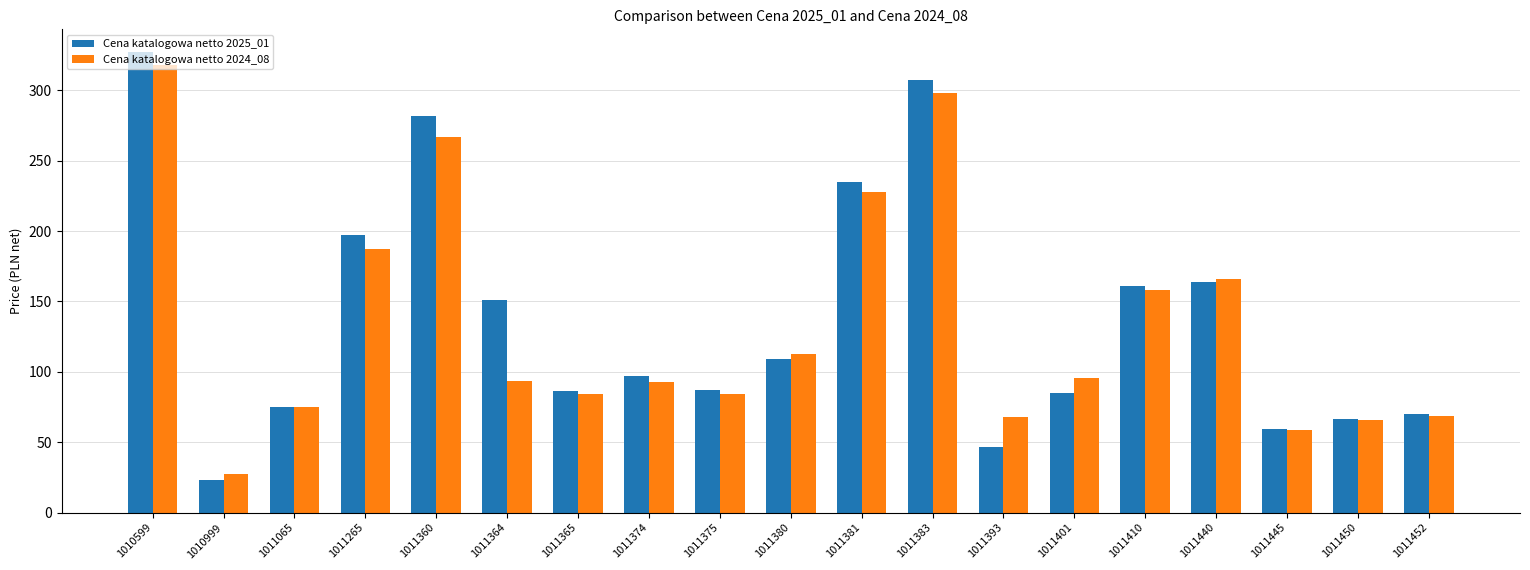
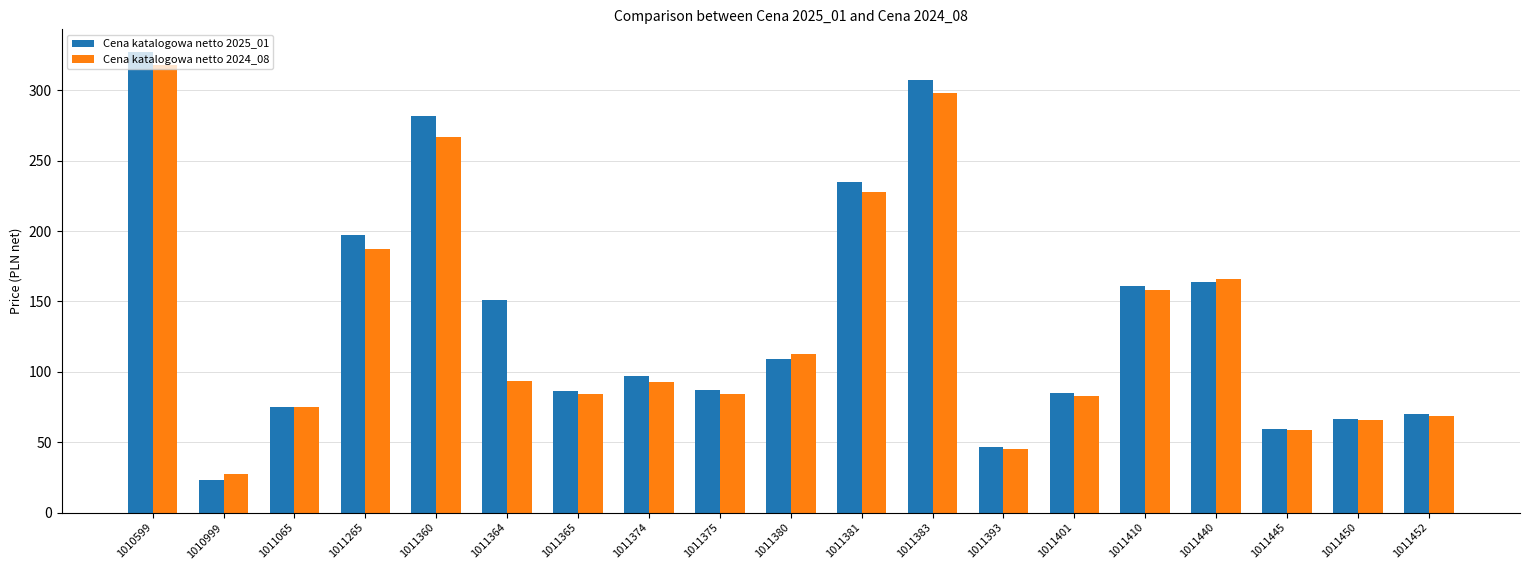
Cena katalogowa netto 2024_08, 1011393: 68 -> 45
Cena katalogowa netto 2024_08, 1011401: 95 -> 83
